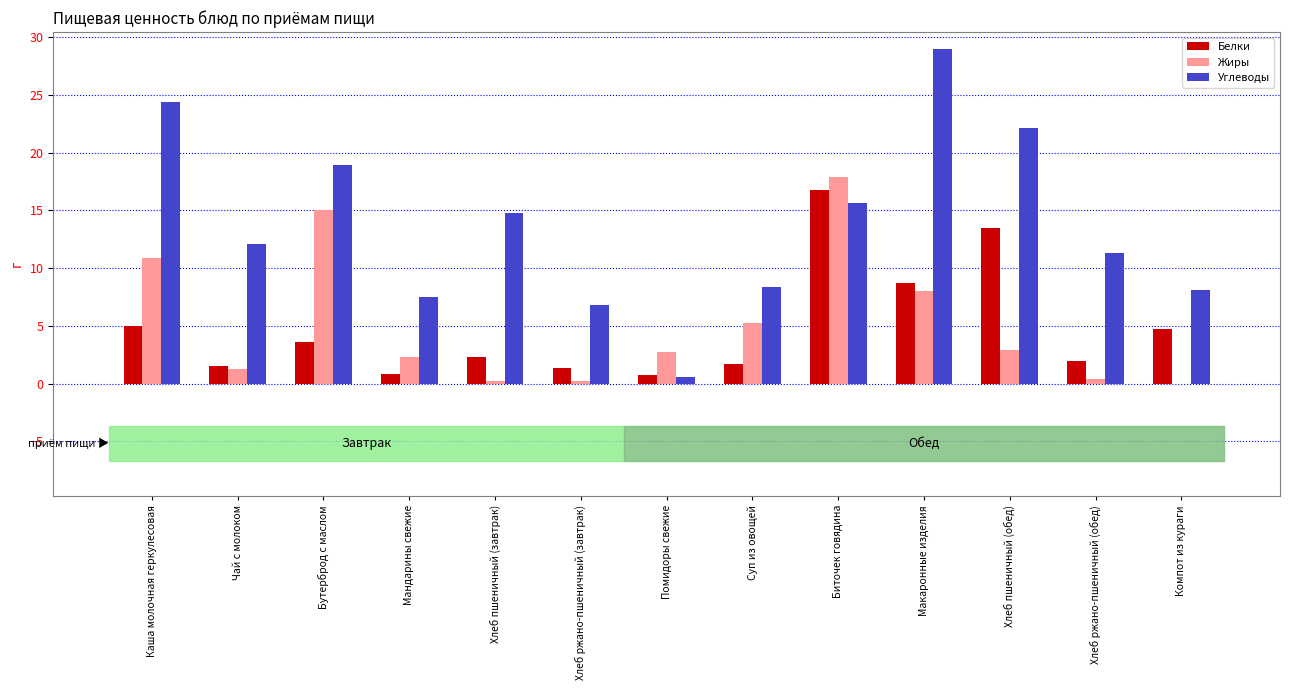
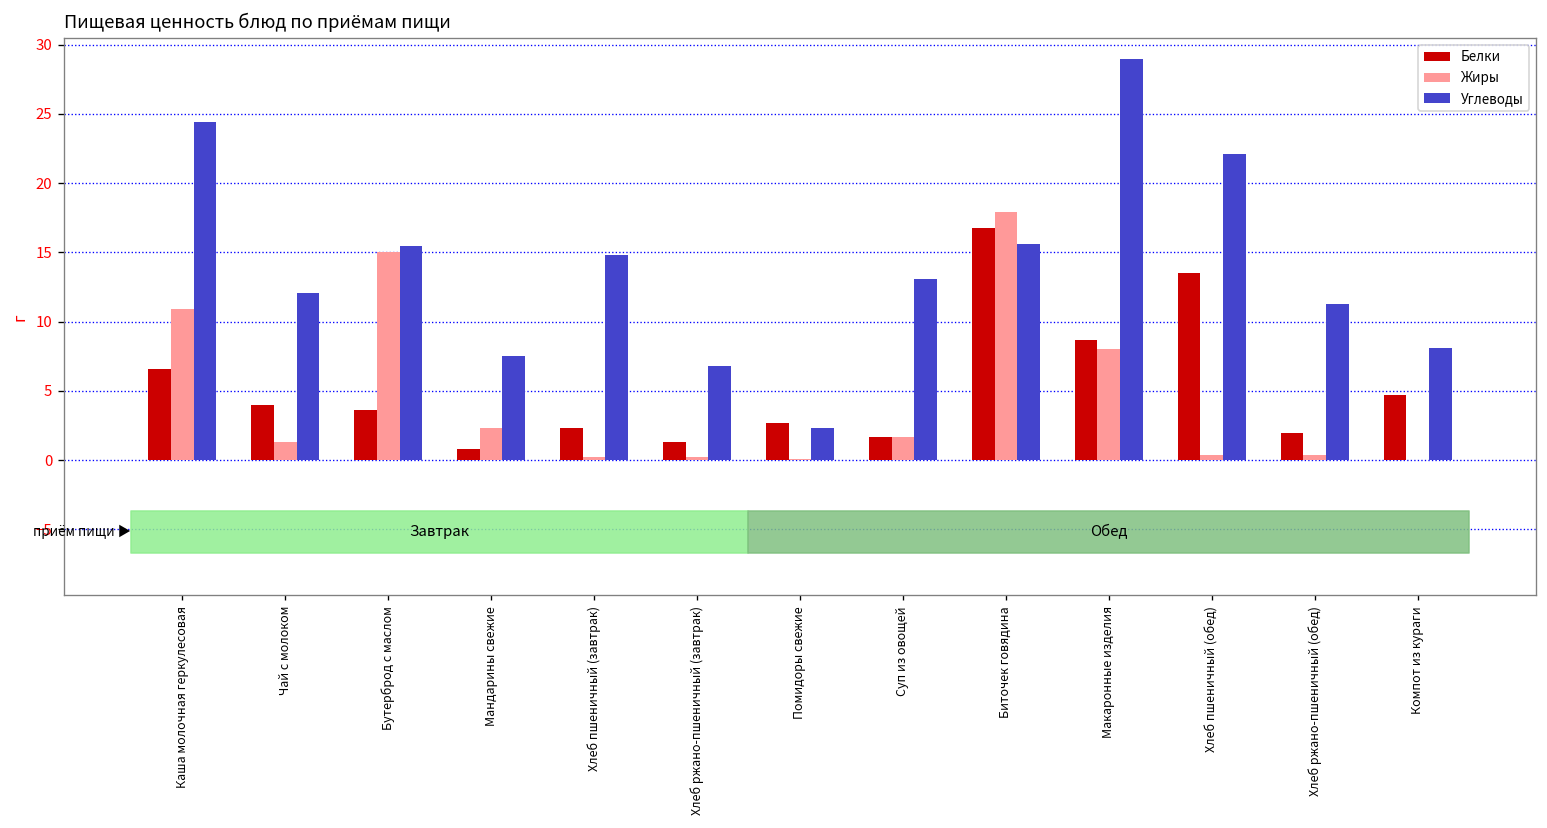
Белки, Каша молочная геркулесовая: 5.0 -> 6.6
Белки, Чай с молоком: 1.5 -> 4.0
Углеводы, Бутерброд с маслом: 18.9 -> 15.5
Белки, Помидоры свежие: 0.7 -> 2.7
Жиры, Помидоры свежие: 2.8 -> 0.1
Углеводы, Помидоры свежие: 0.6 -> 2.3
Жиры, Суп из овощей: 5.2 -> 1.7
Углеводы, Суп из овощей: 8.4 -> 13.1
Жиры, Хлеб пшеничный (обед): 2.9 -> 0.4
